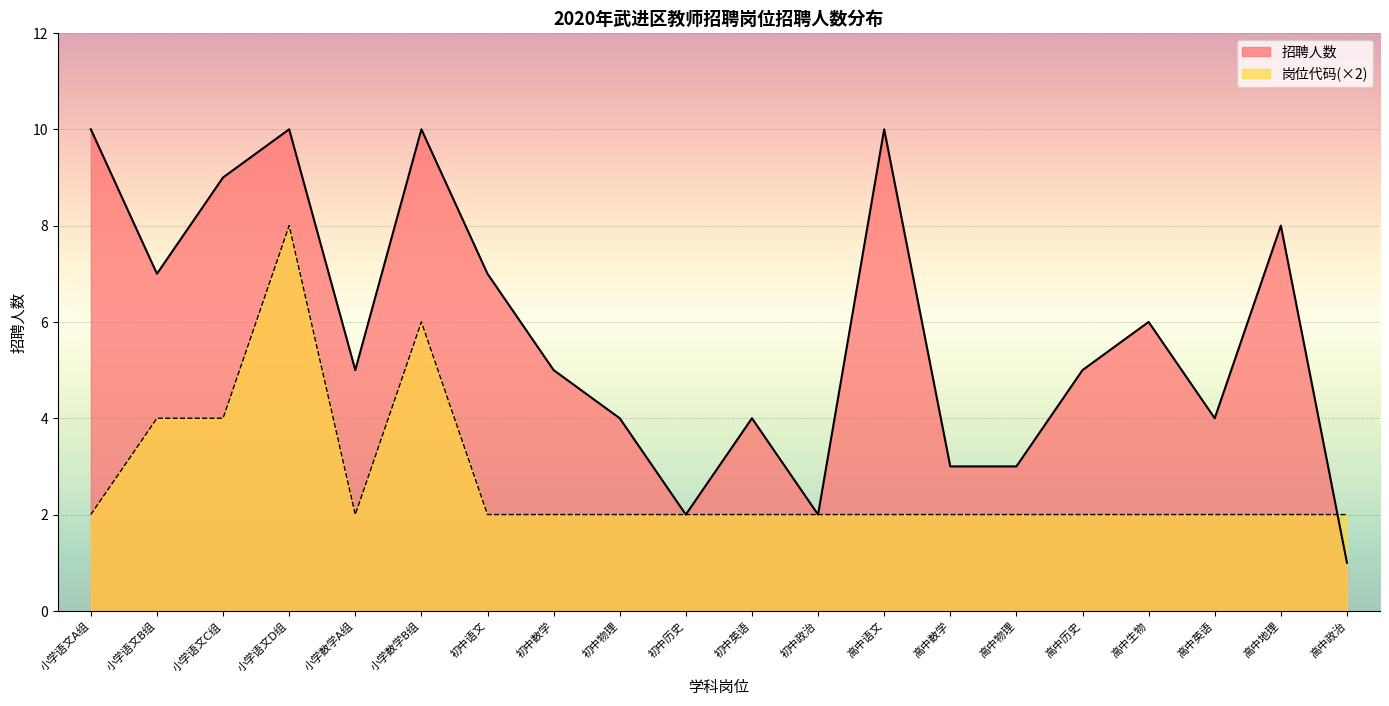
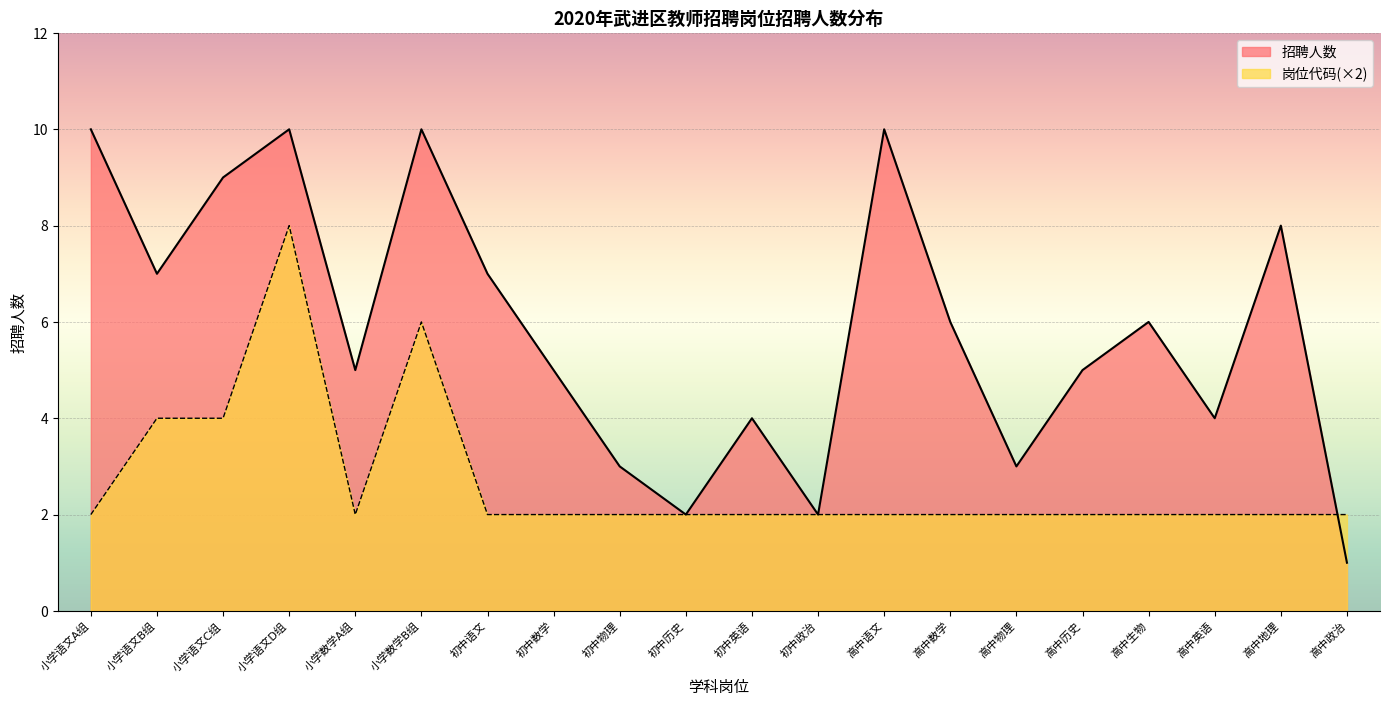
招聘人数, 初中物理: 4 -> 3
招聘人数, 高中数学: 3 -> 6
